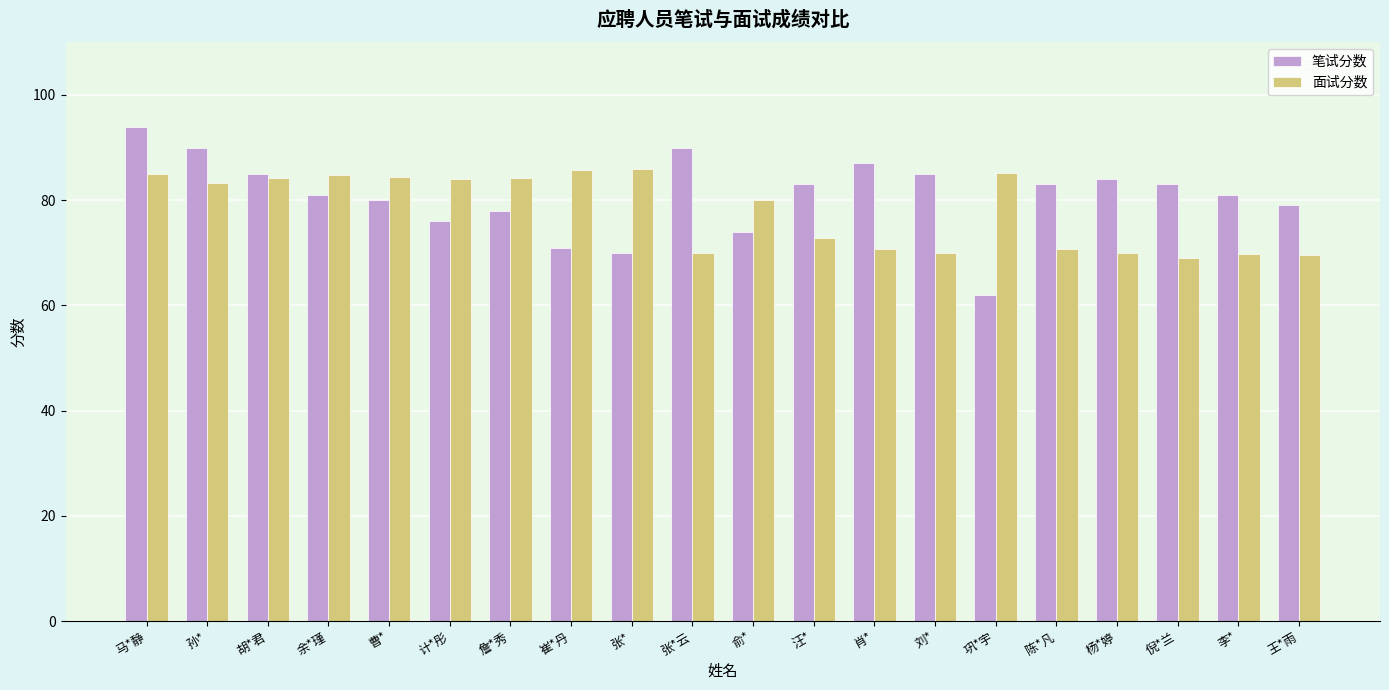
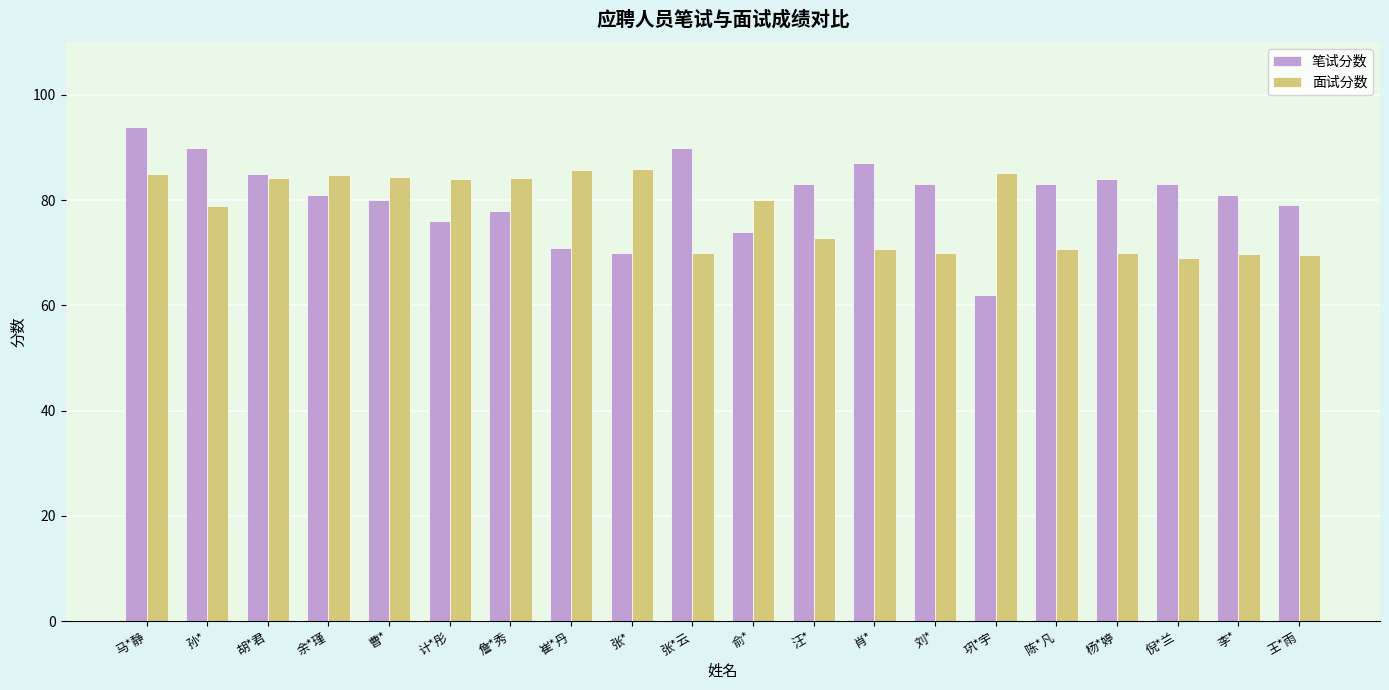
面试分数, 孙*: 83 -> 79
笔试分数, 刘*: 85 -> 83
